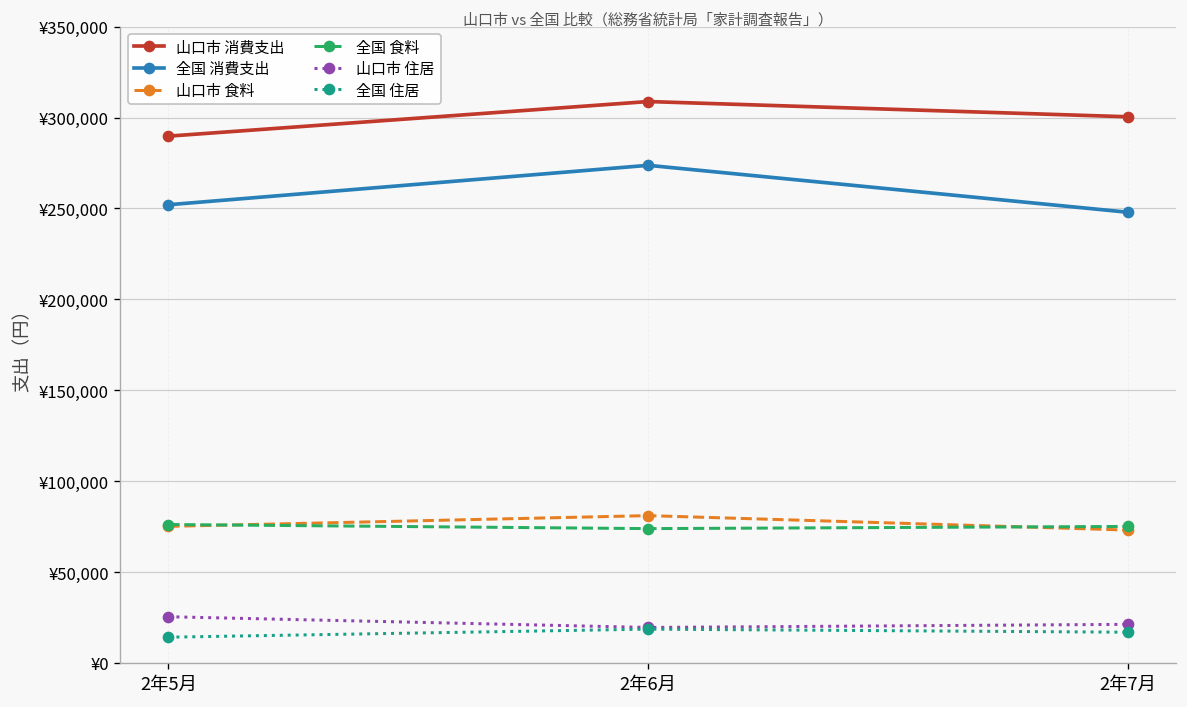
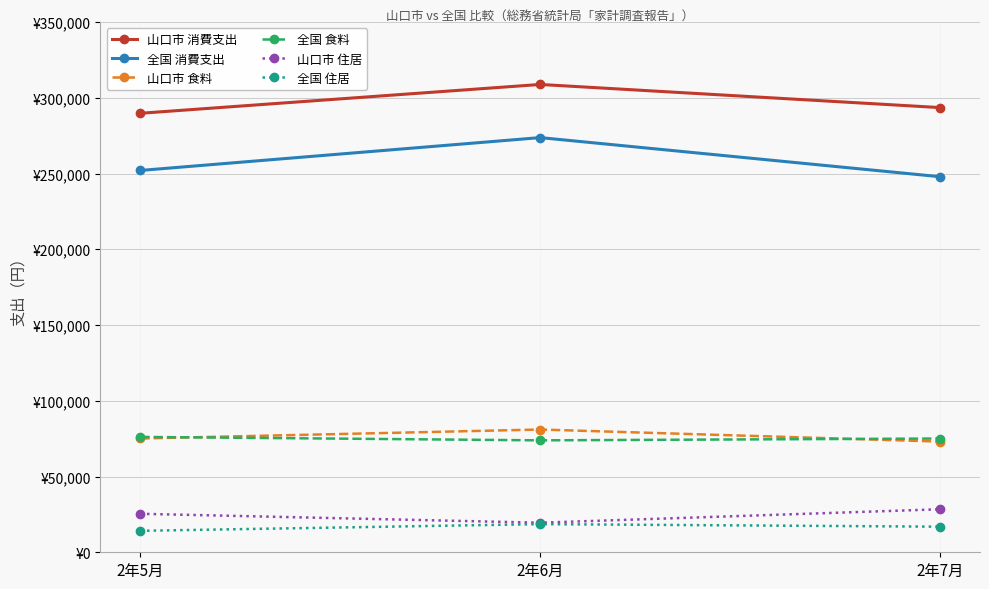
山口市 消費支出, 2年7月: ¥300,000 -> ¥294,000
山口市 住居, 2年7月: ¥21,000 -> ¥28,000
